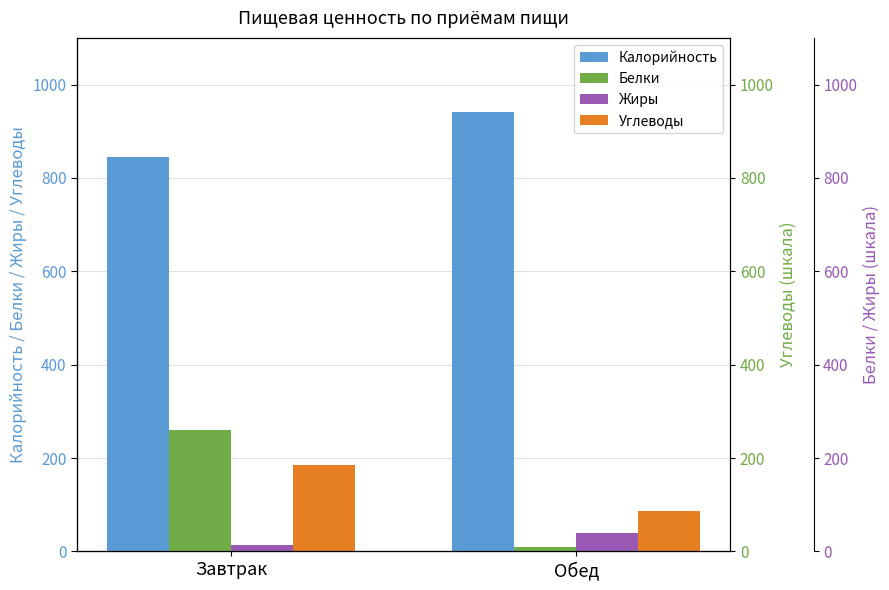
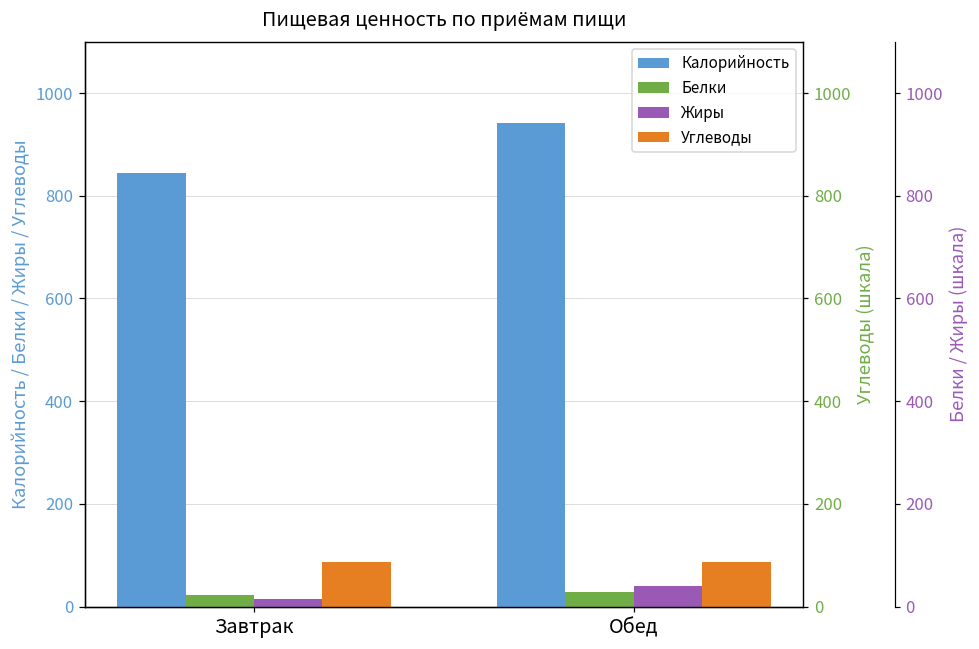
Белки, Завтрак: 260 -> 20
Углеводы, Завтрак: 190 -> 90
Белки, Обед: 10 -> 30
